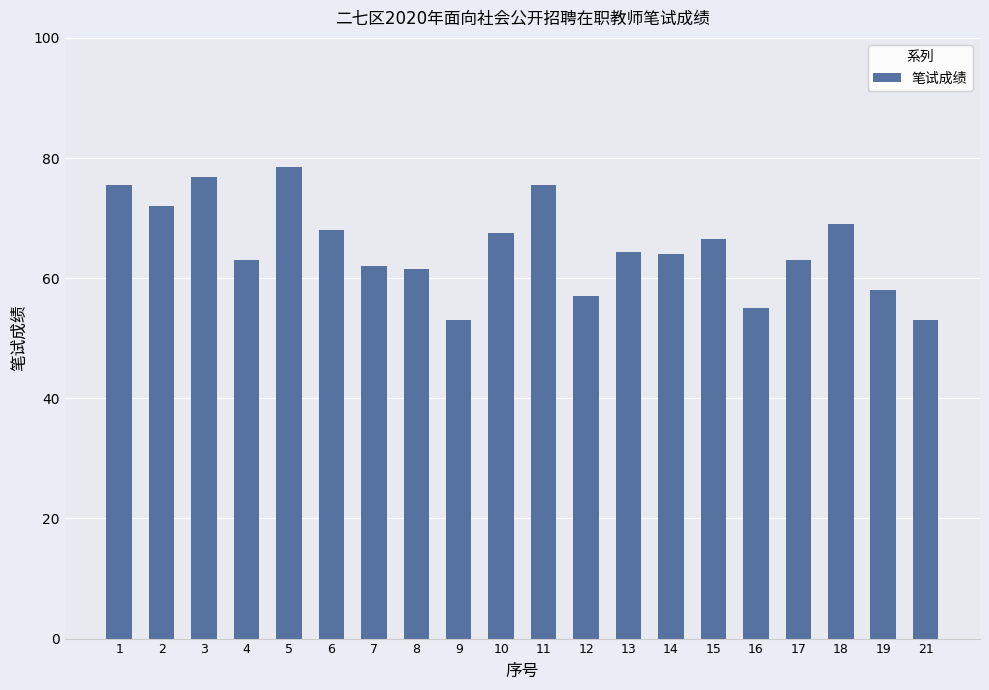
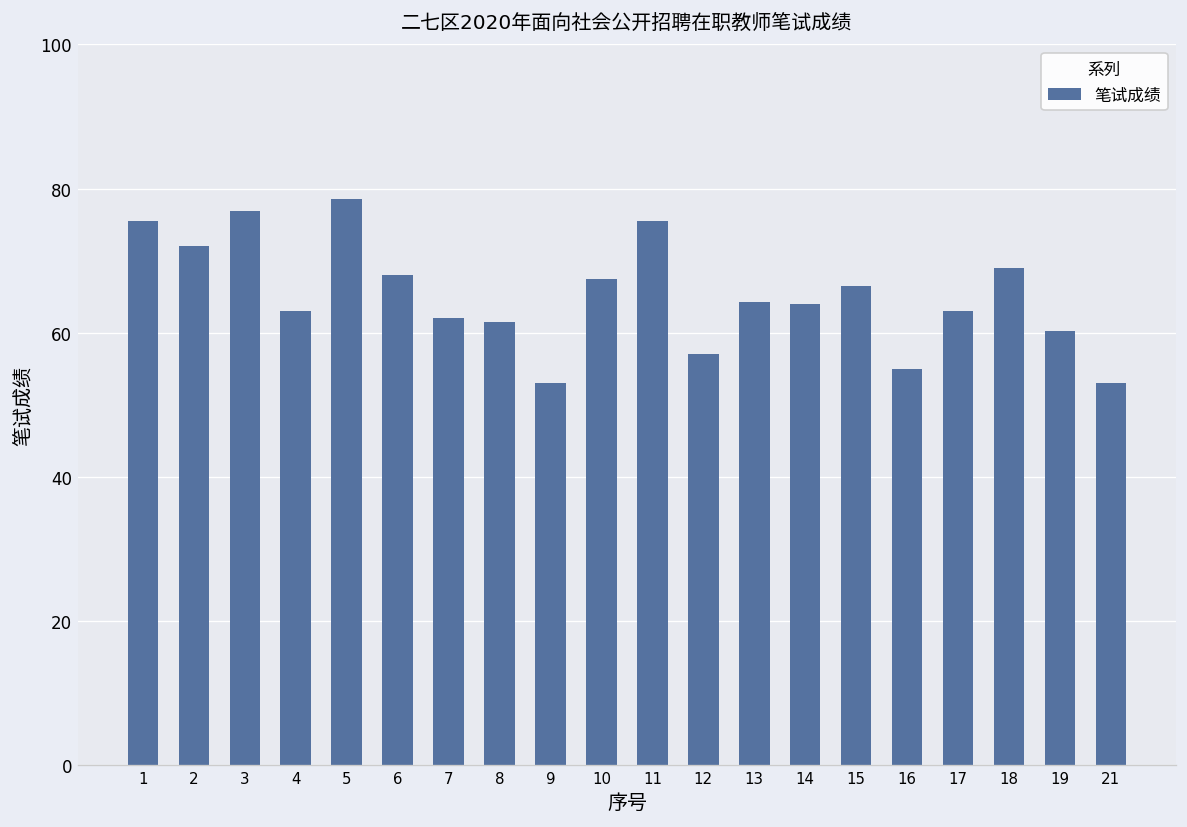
19: 58 -> 60
